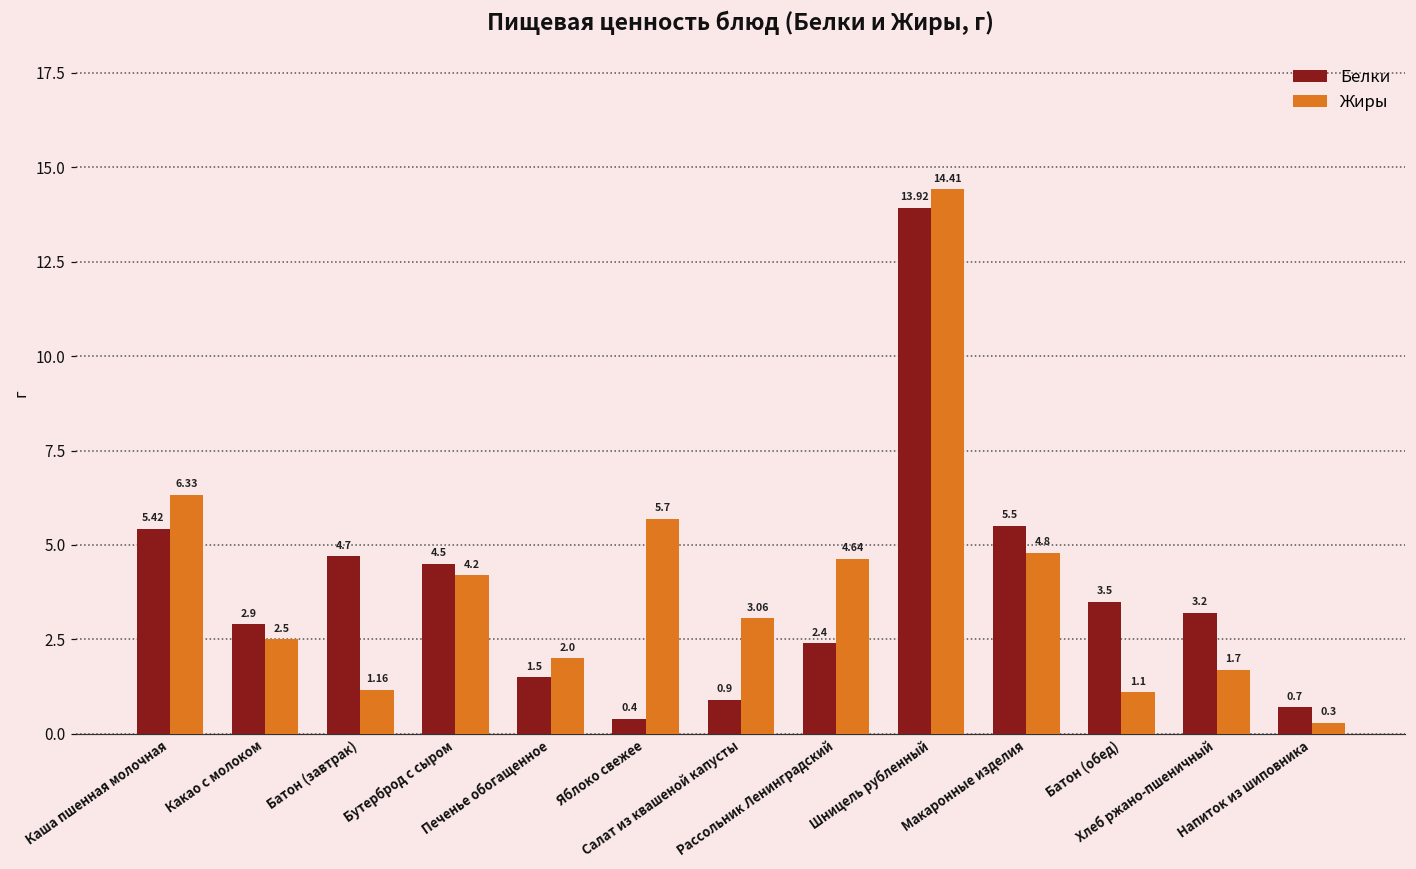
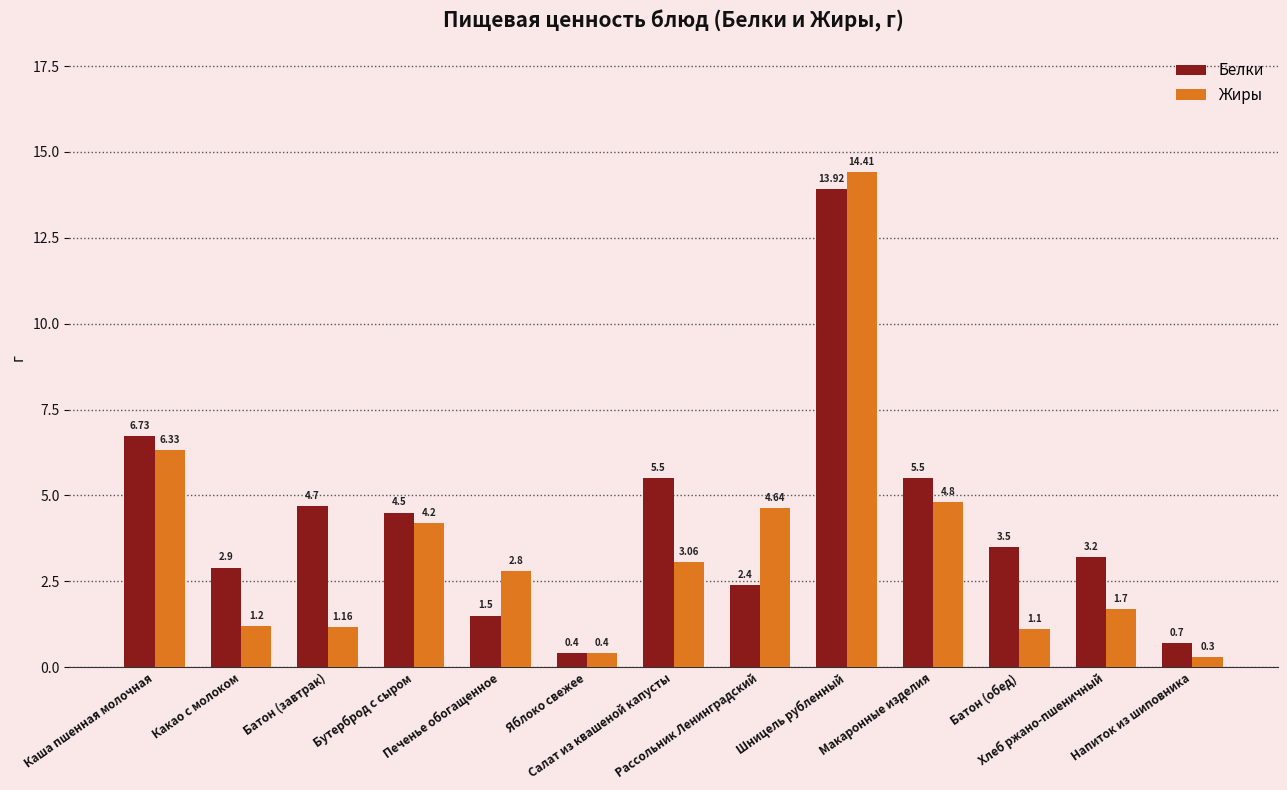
Белки, Каша пшенная молочная: 5.42 -> 6.73
Жиры, Какао с молоком: 2.5 -> 1.2
Жиры, Печенье обогащенное: 2.0 -> 2.8
Жиры, Яблоко свежее: 5.7 -> 0.4
Белки, Салат из квашеной капусты: 0.9 -> 5.5
